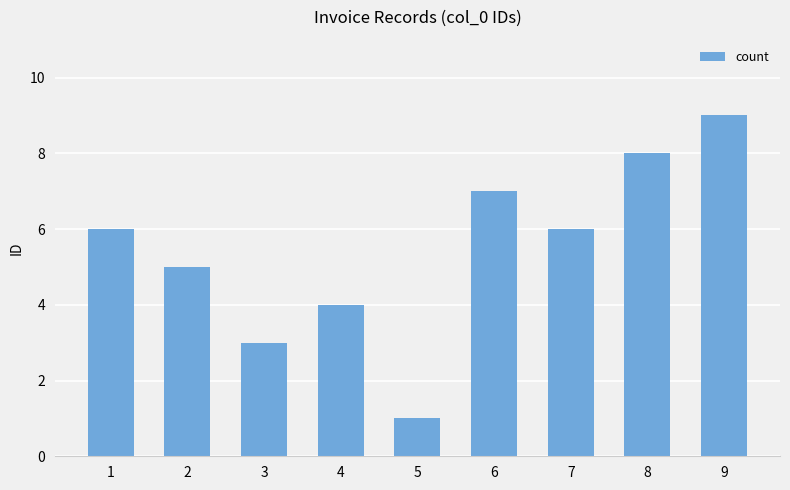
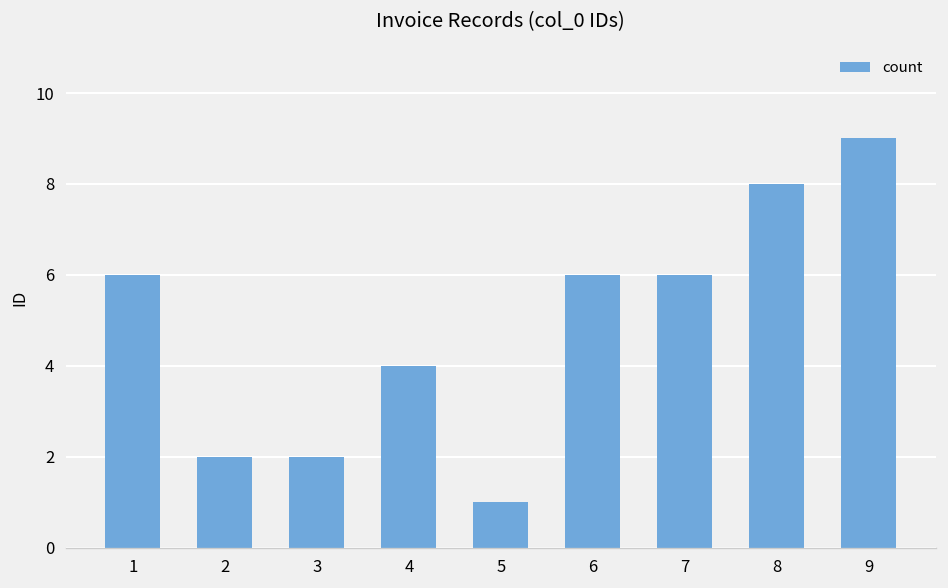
2: 5 -> 2
3: 3 -> 2
6: 7 -> 6
